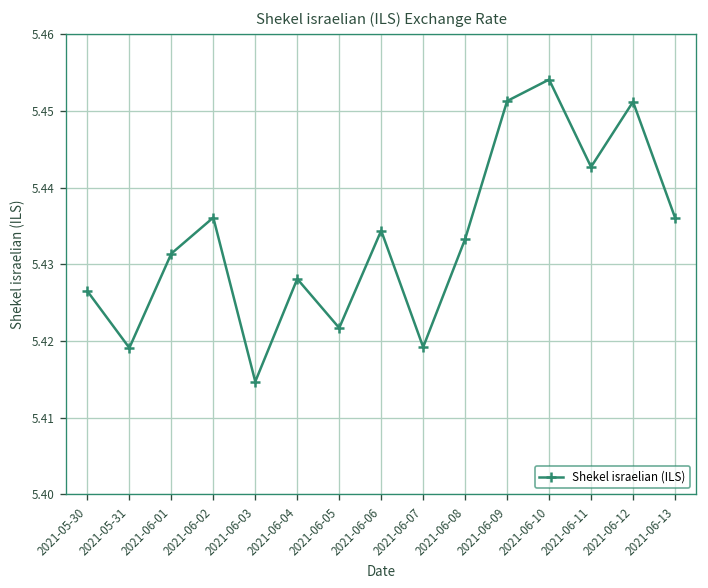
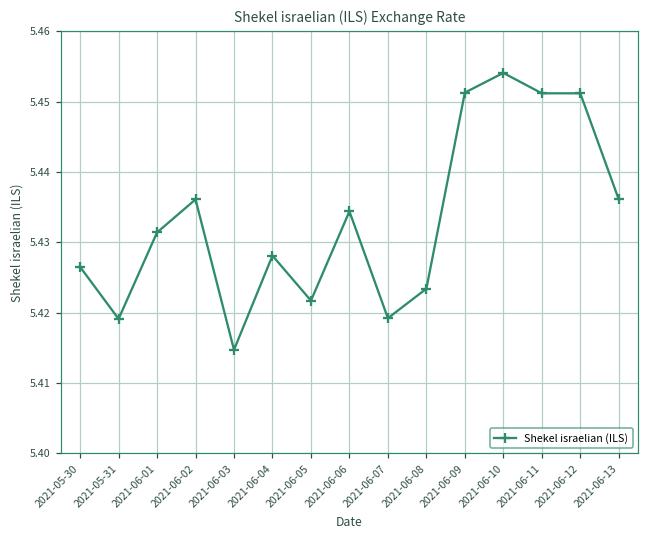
2021-06-08: 5.433 -> 5.423
2021-06-11: 5.443 -> 5.451
